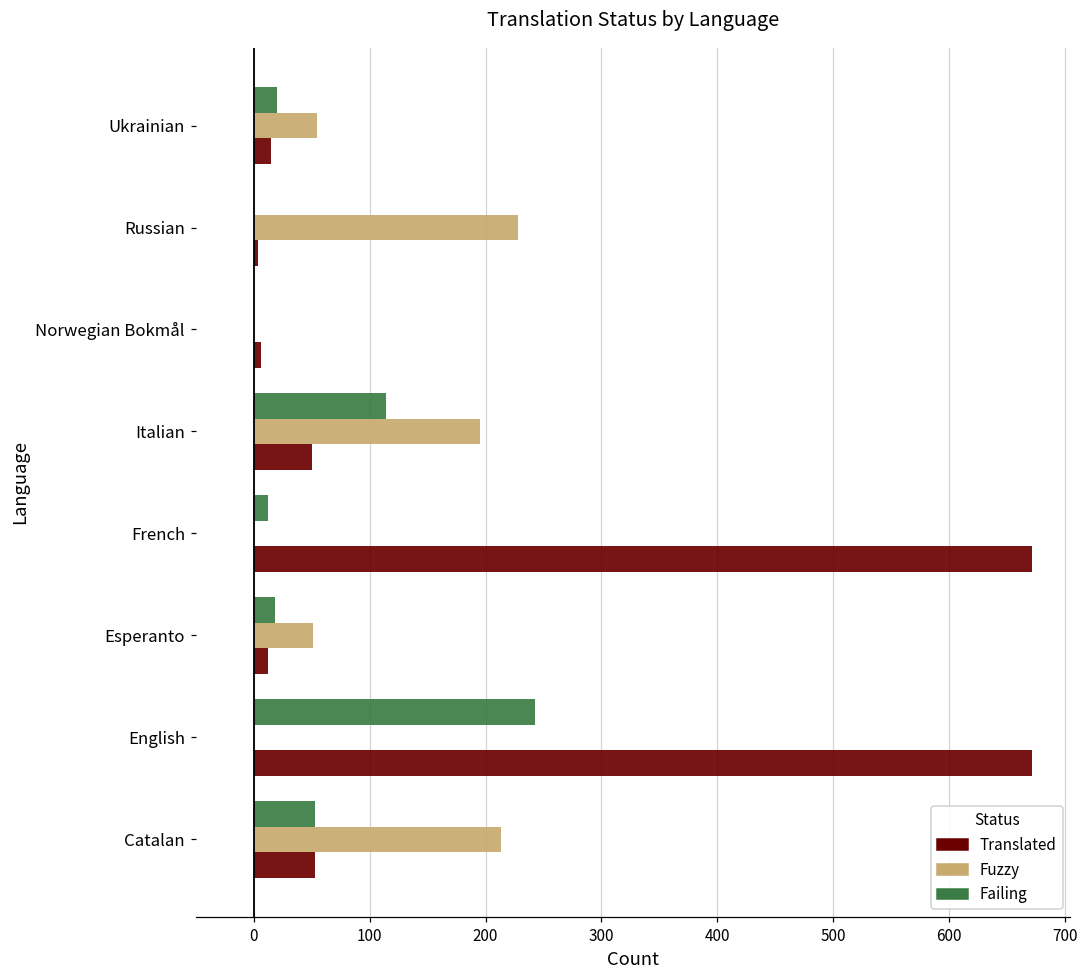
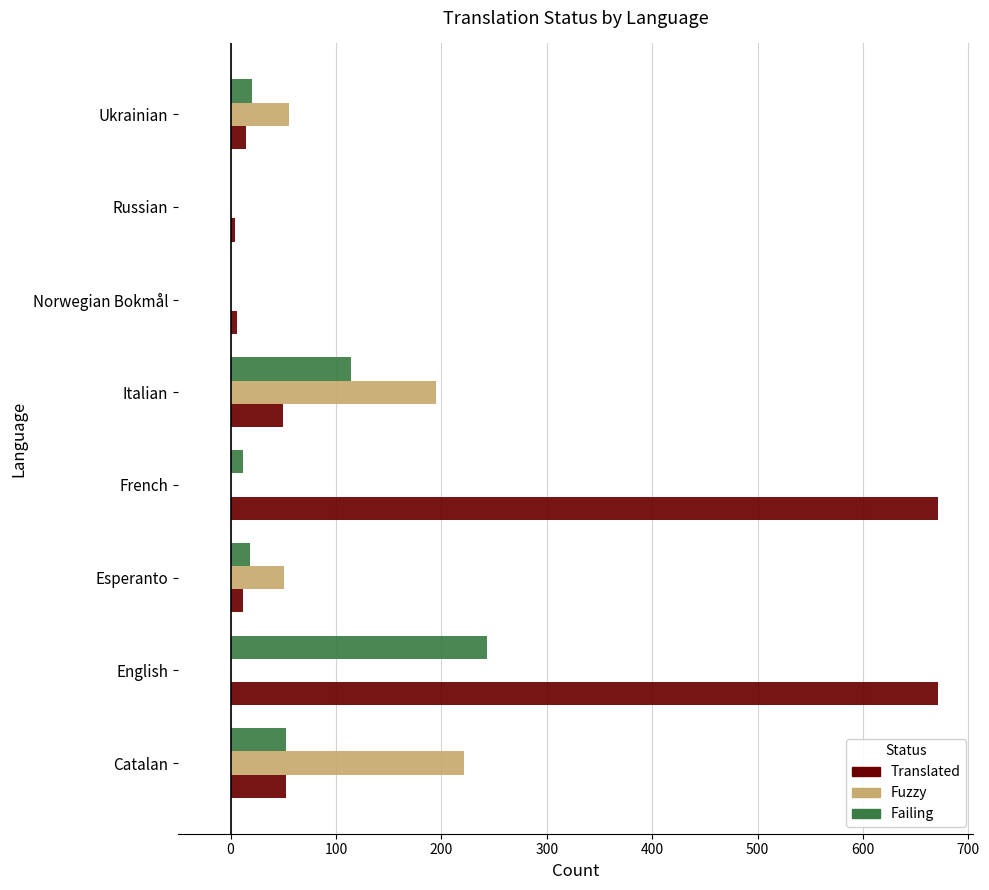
Fuzzy, Russian: 228 -> 0
Fuzzy, Catalan: 213 -> 221
